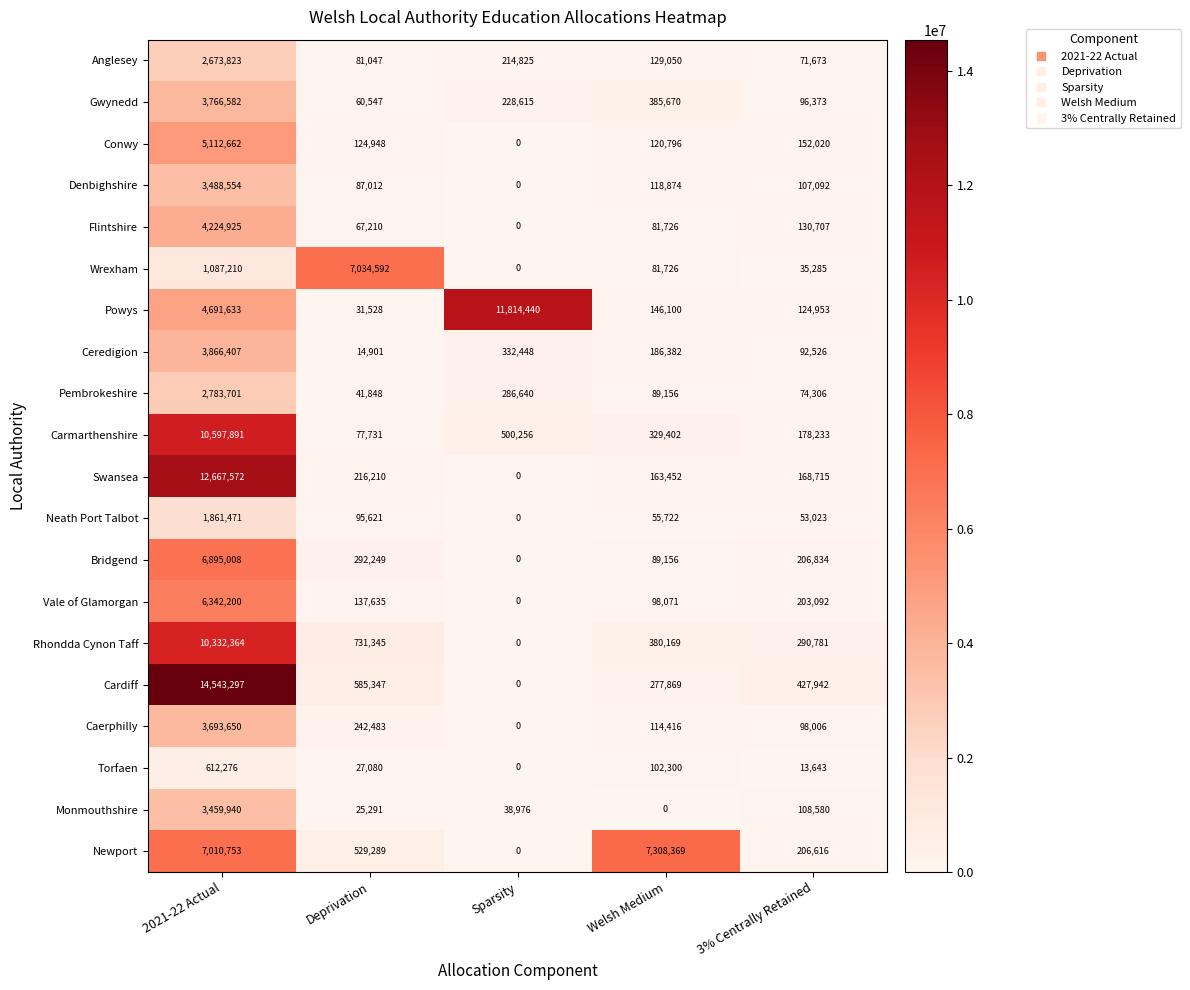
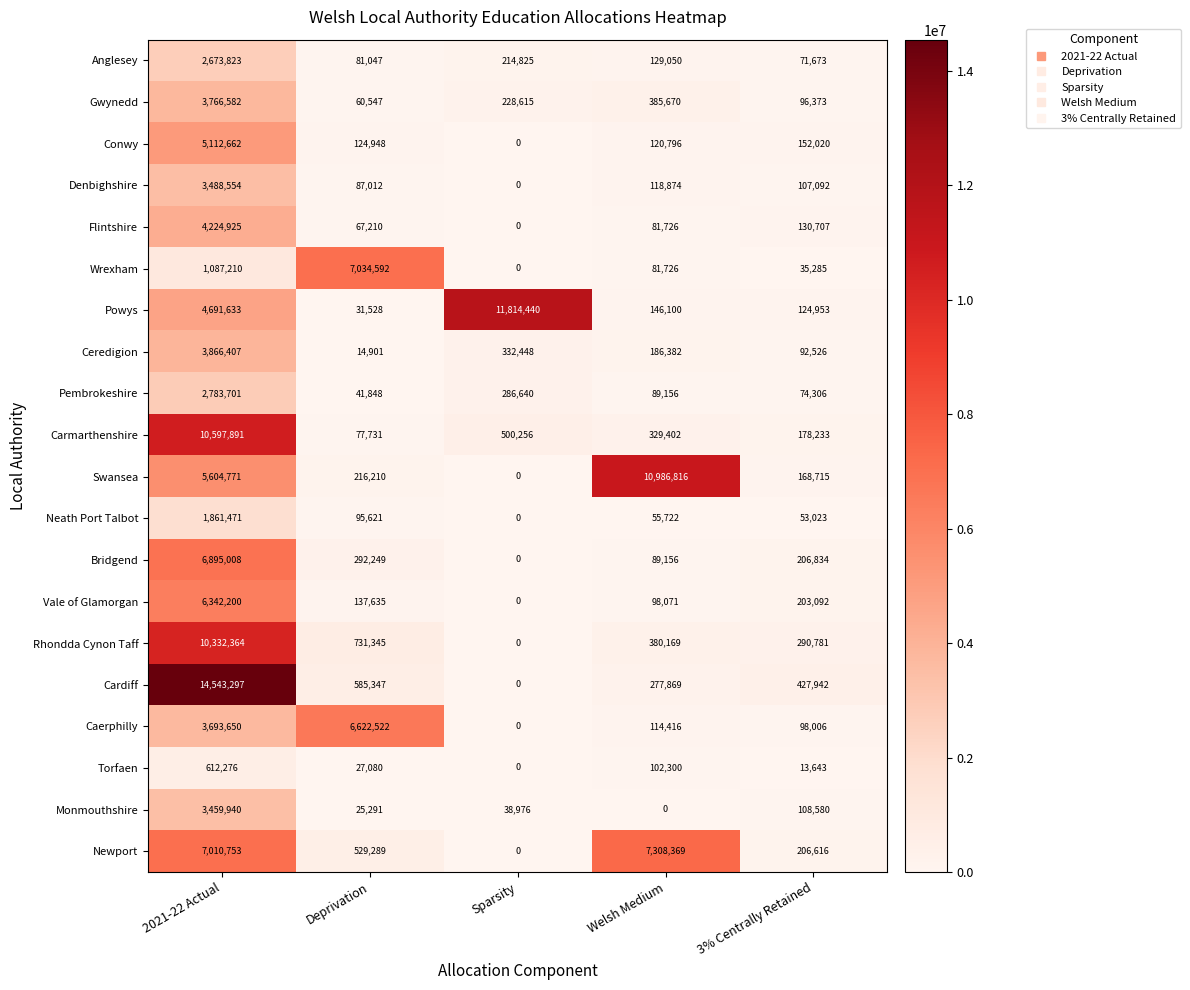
Swansea, 2021-22 Actual: 12,667,572 -> 5,604,771
Swansea, Welsh Medium: 163,452 -> 10,986,816
Caerphilly, Deprivation: 242,483 -> 6,622,522
